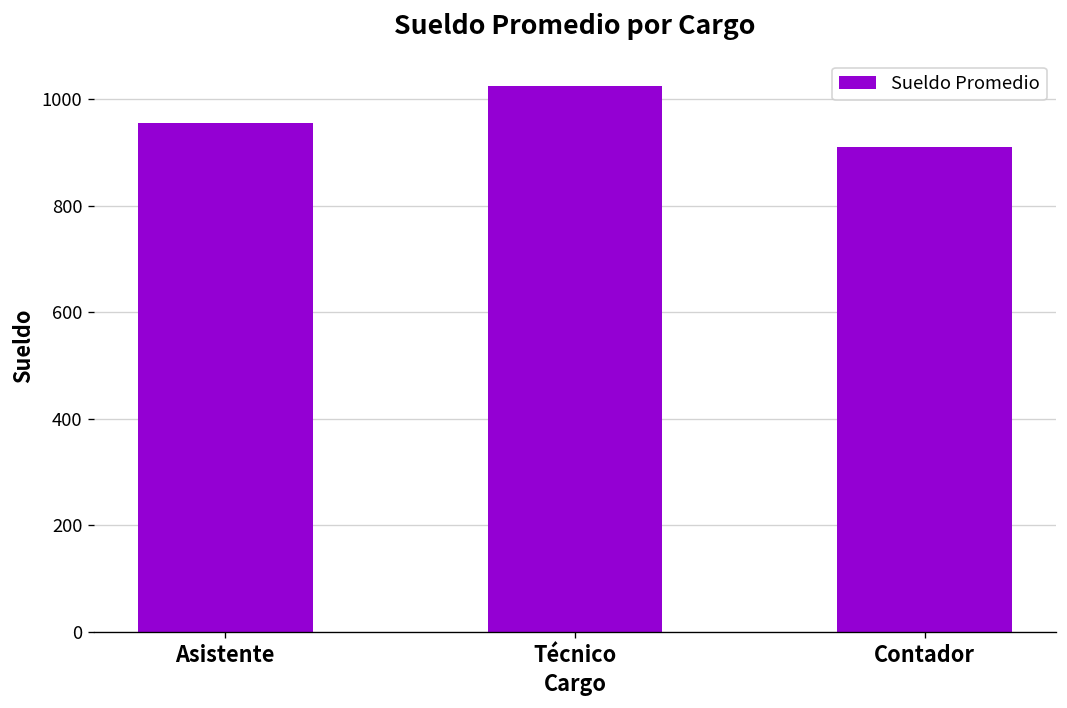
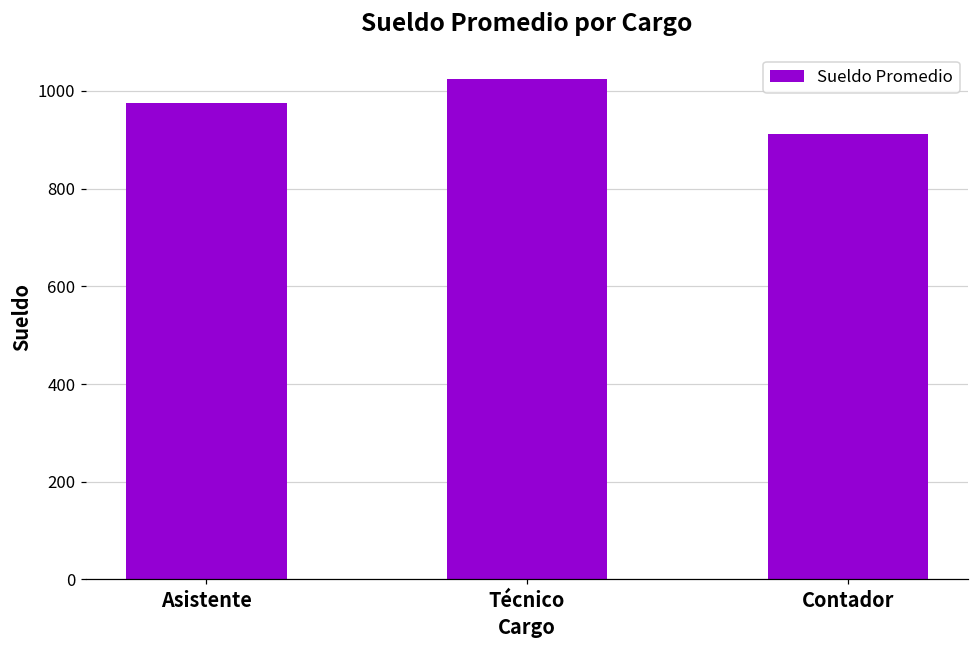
Asistente: 960 -> 980
